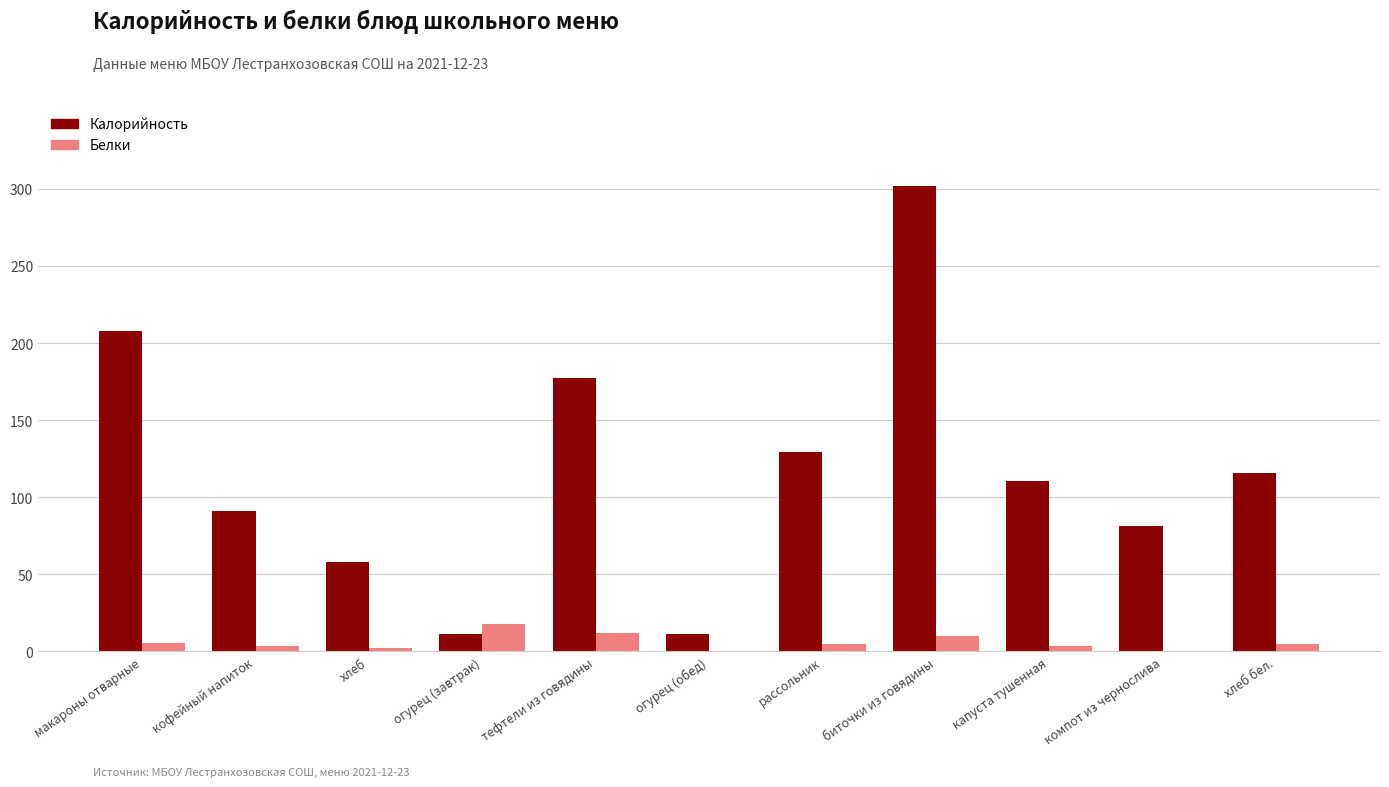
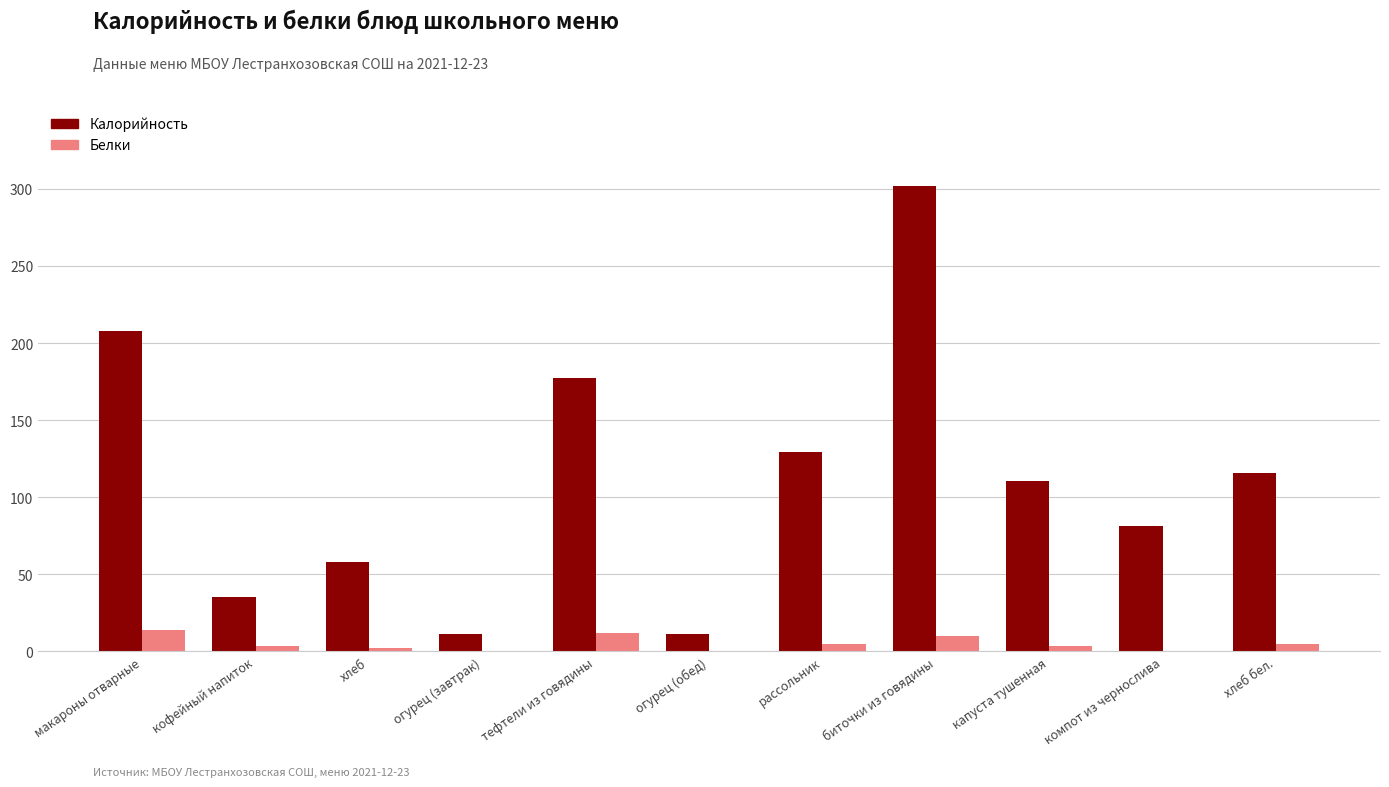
Белки, макароны отварные: 5 -> 14
Калорийность, кофейный напиток: 91 -> 35
Белки, огурец (завтрак): 18 -> 0
